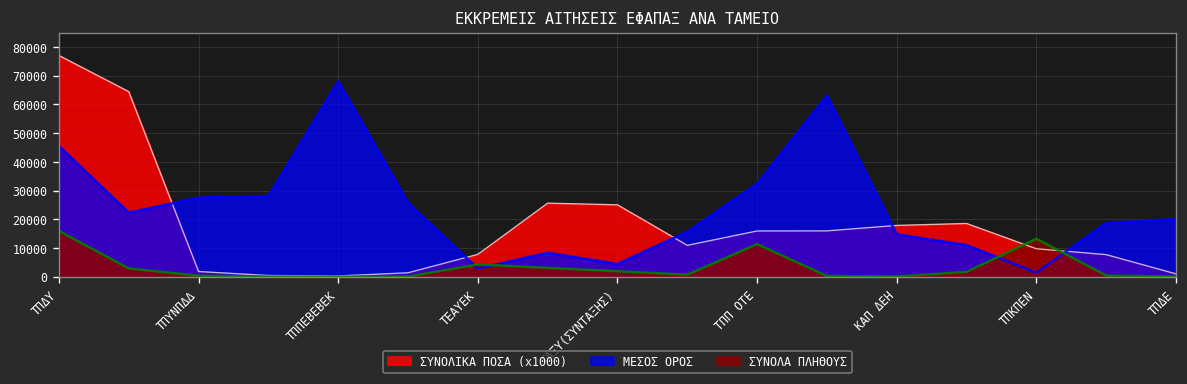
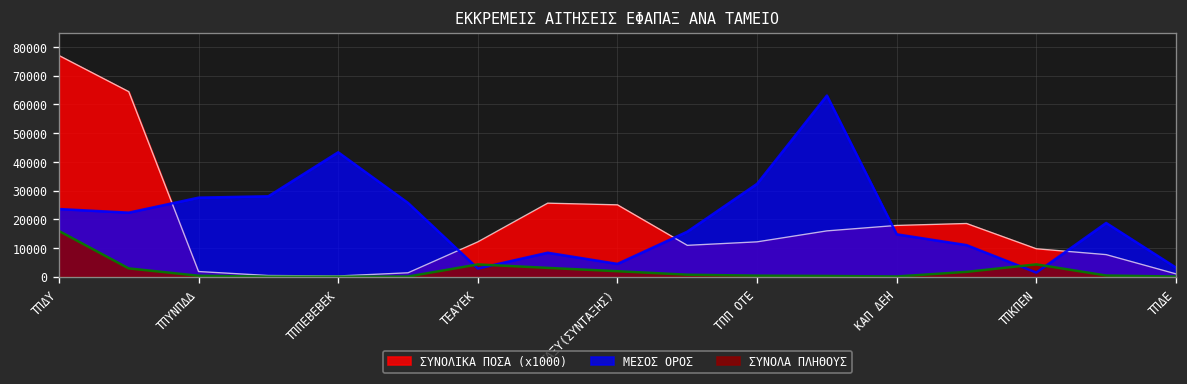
ΜΕΣΟΣ ΟΡΟΣ, ΤΠΔΥ: 46000 -> 24000
ΜΕΣΟΣ ΟΡΟΣ, ΤΠΠΕΒΕΒΕΚ: 68000 -> 43000
ΣΥΝΟΛΙΚΑ ΠΟΣΑ (x1000), ΤΕΑΥΕΚ: 8000 -> 12000
ΣΥΝΟΛΙΚΑ ΠΟΣΑ (x1000), ΤΠΠ ΟΤΕ: 16000 -> 12000
ΣΥΝΟΛΑ ΠΛΗΘΟΥΣ, ΤΠΠ ΟΤΕ: 11000 -> 0
ΣΥΝΟΛΑ ΠΛΗΘΟΥΣ, ΤΠΚΠΕΝ: 13000 -> 4000
ΜΕΣΟΣ ΟΡΟΣ, ΤΠΔΕ: 20000 -> 3000
